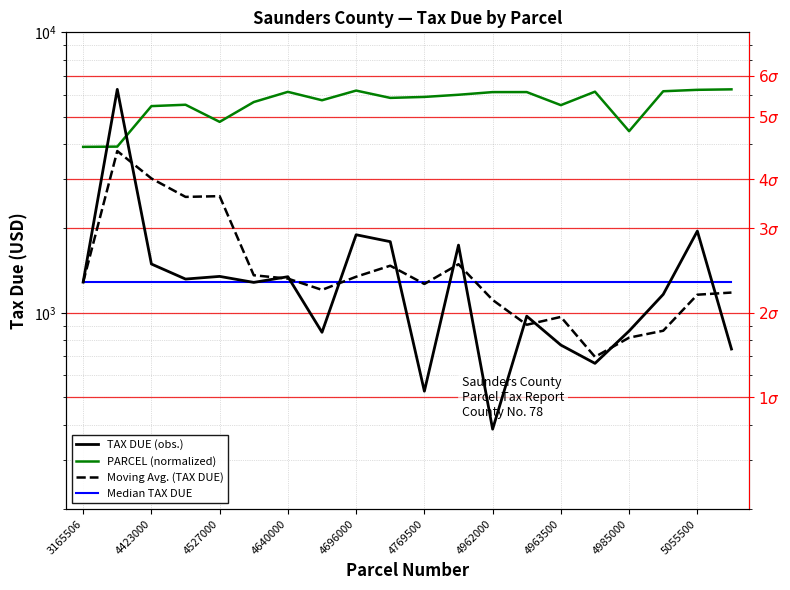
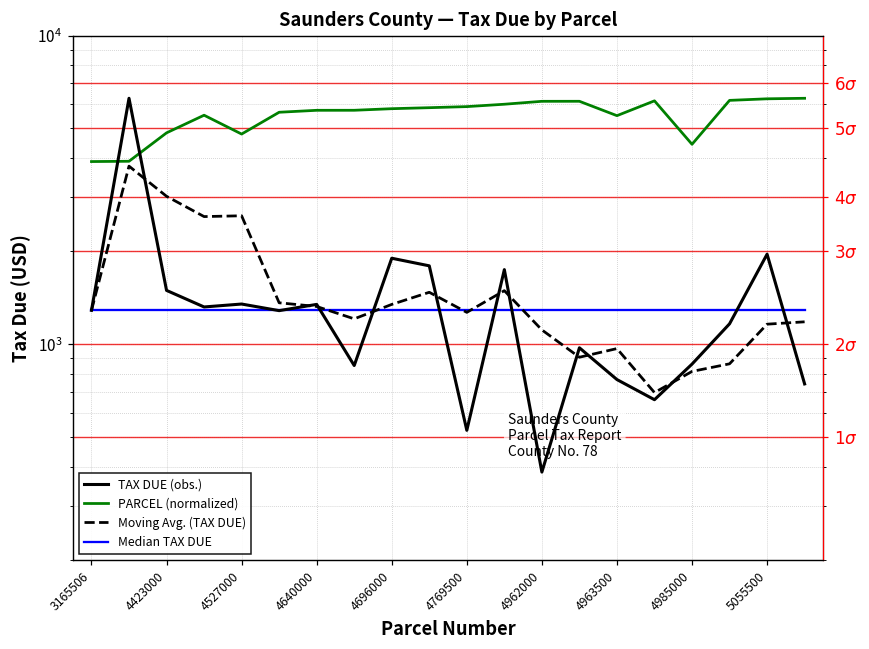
PARCEL (normalized), 4423000: 5500 -> 4800
PARCEL (normalized), 4640000: 6100 -> 5700
PARCEL (normalized), 4696000: 6200 -> 5800
